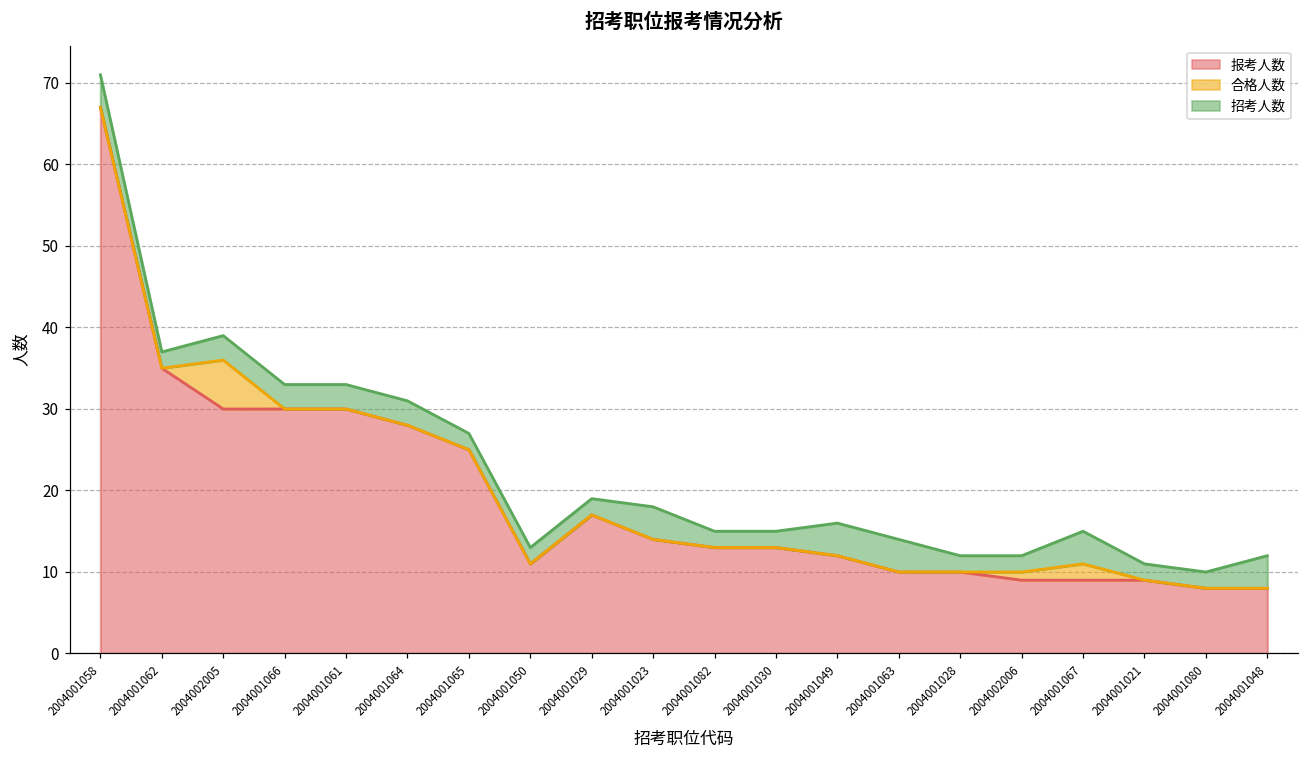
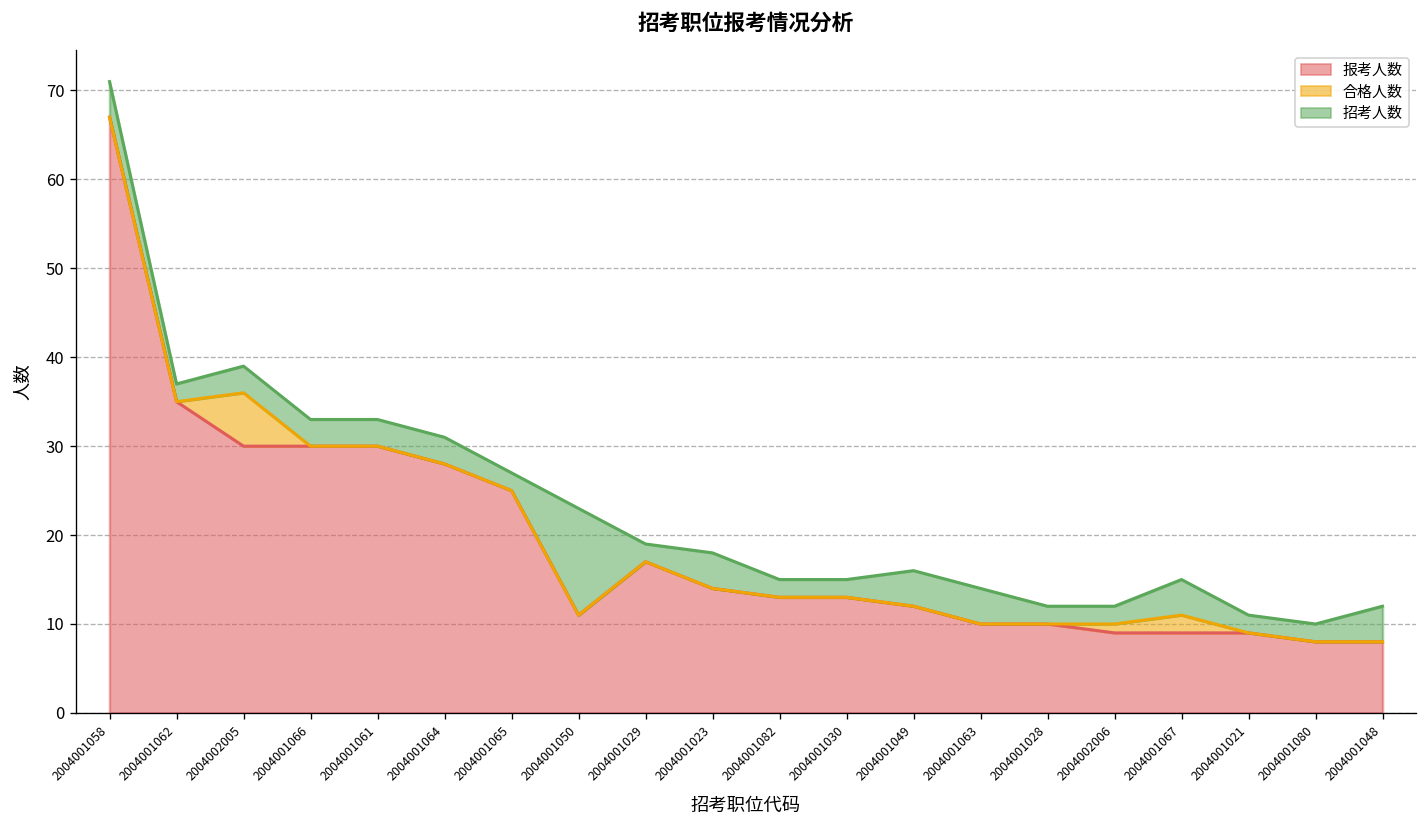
招考人数, 2004001050: 2 -> 12
